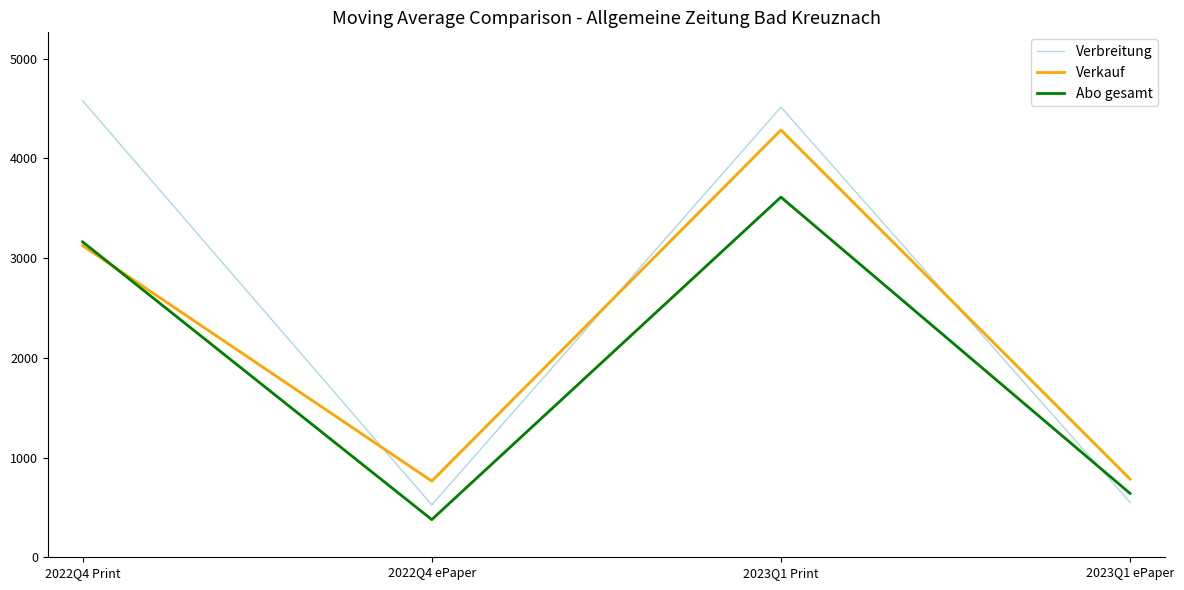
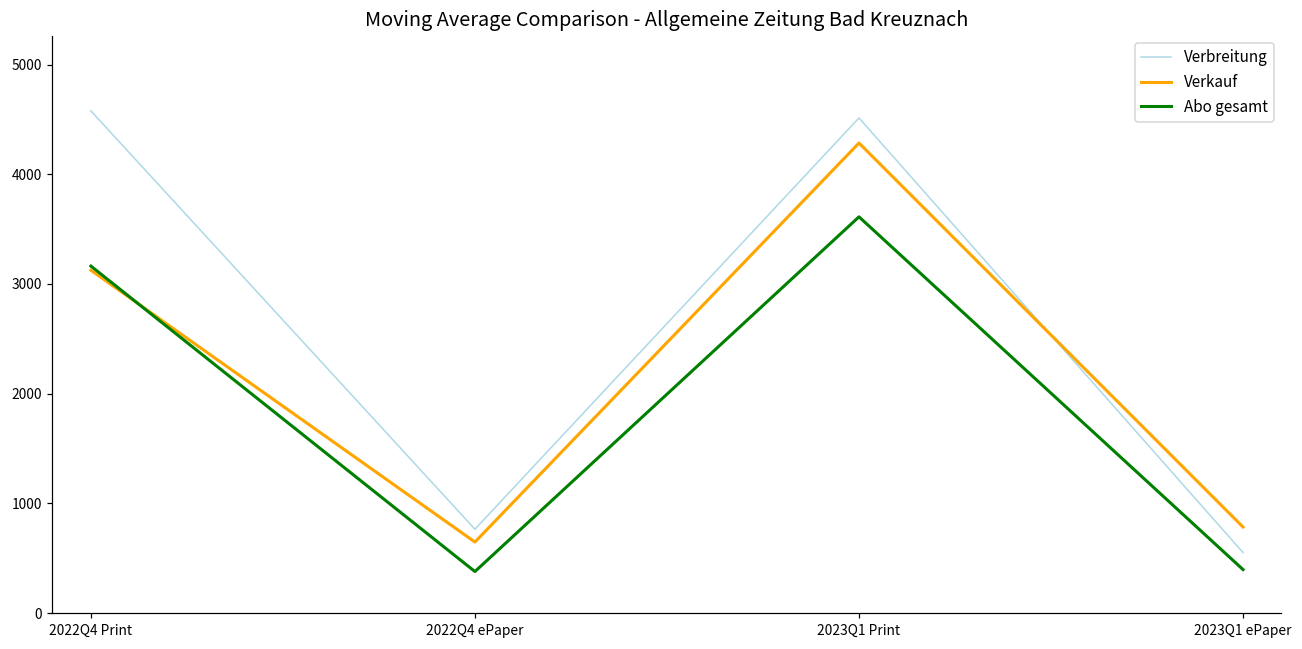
Verbreitung, 2022Q4 ePaper: 500 -> 800
Verkauf, 2022Q4 ePaper: 800 -> 600
Abo gesamt, 2023Q1 ePaper: 600 -> 400
